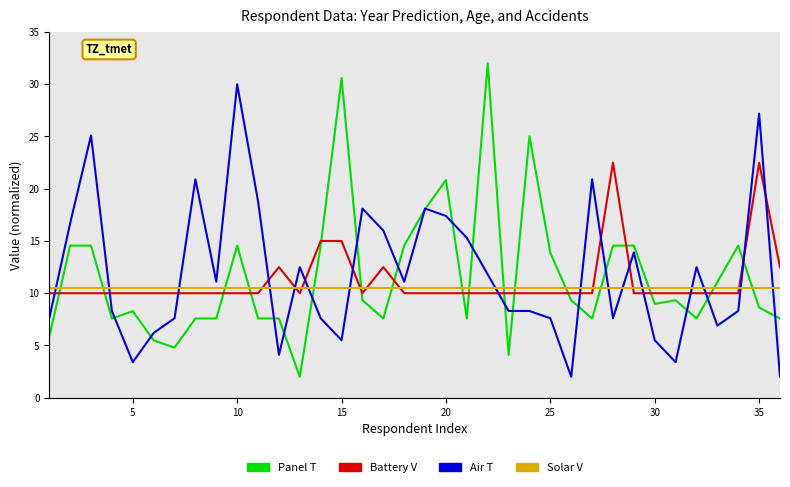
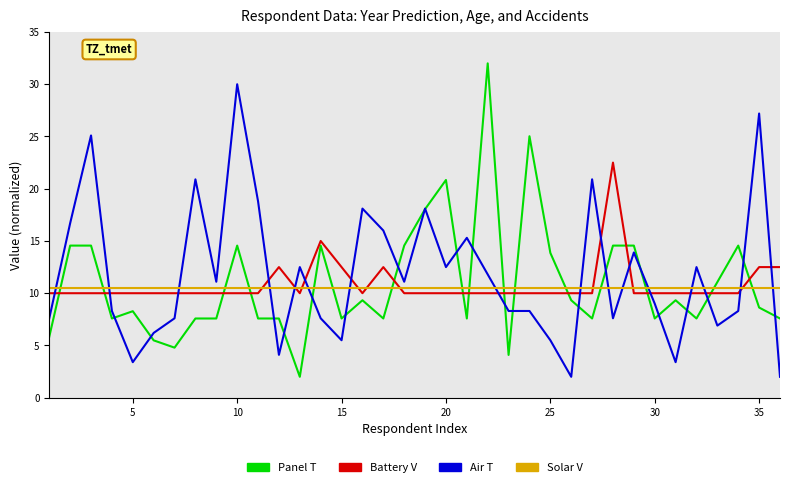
Panel T, 15: 30.6 -> 7.6
Battery V, 15: 15.0 -> 12.5
Air T, 20: 17.4 -> 12.5
Air T, 25: 7.6 -> 5.5
Panel T, 30: 9.0 -> 7.6
Air T, 30: 5.5 -> 9.0
Battery V, 35: 22.5 -> 12.5
